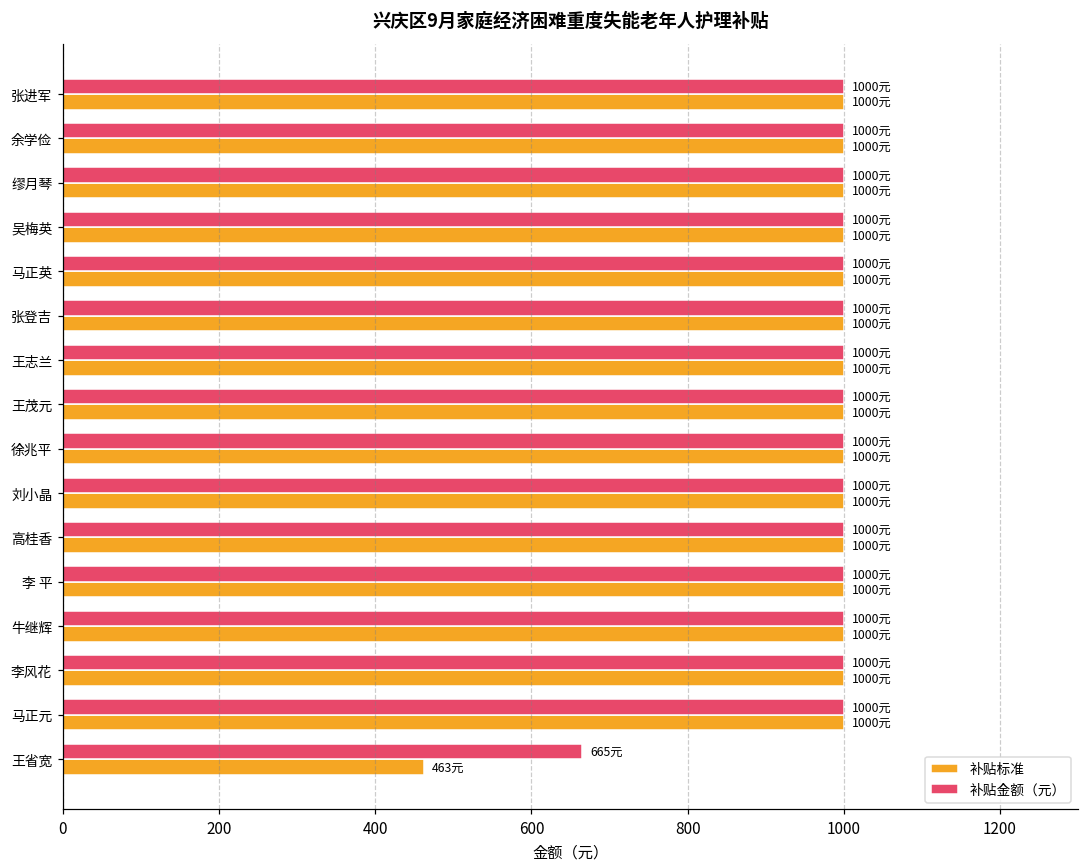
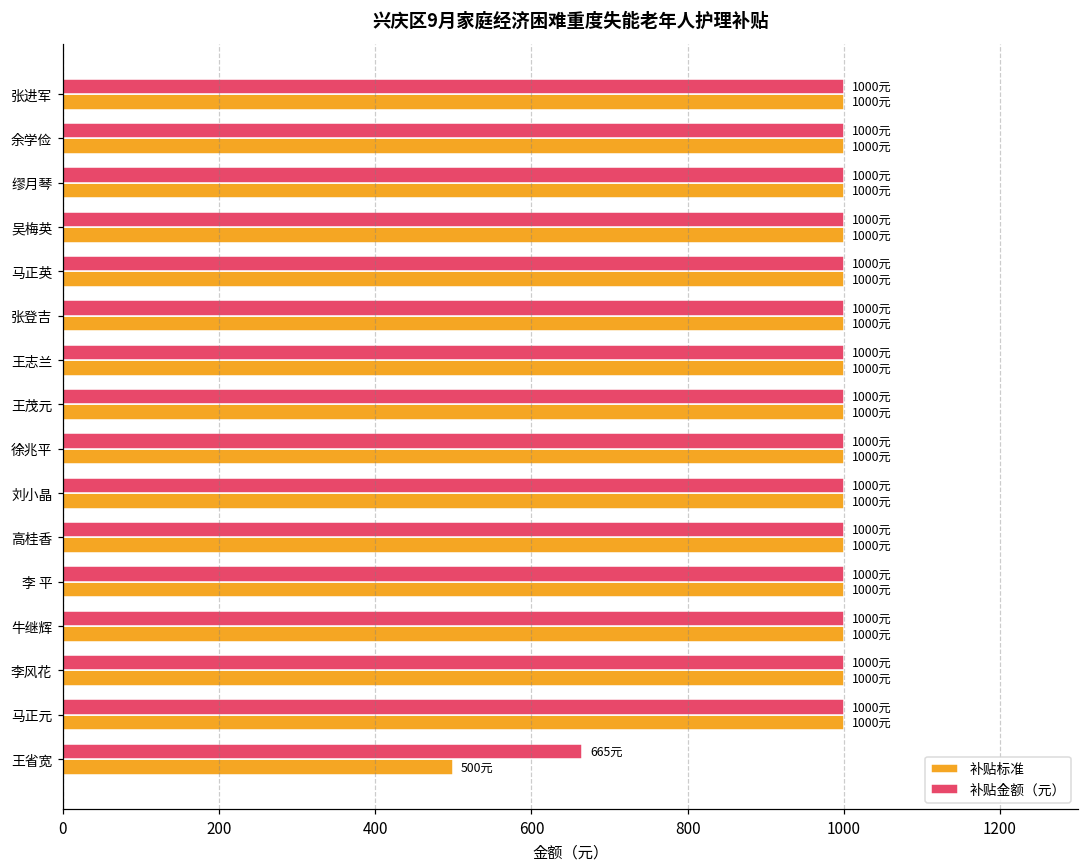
补贴标准, 王省宽: 463元 -> 500元
